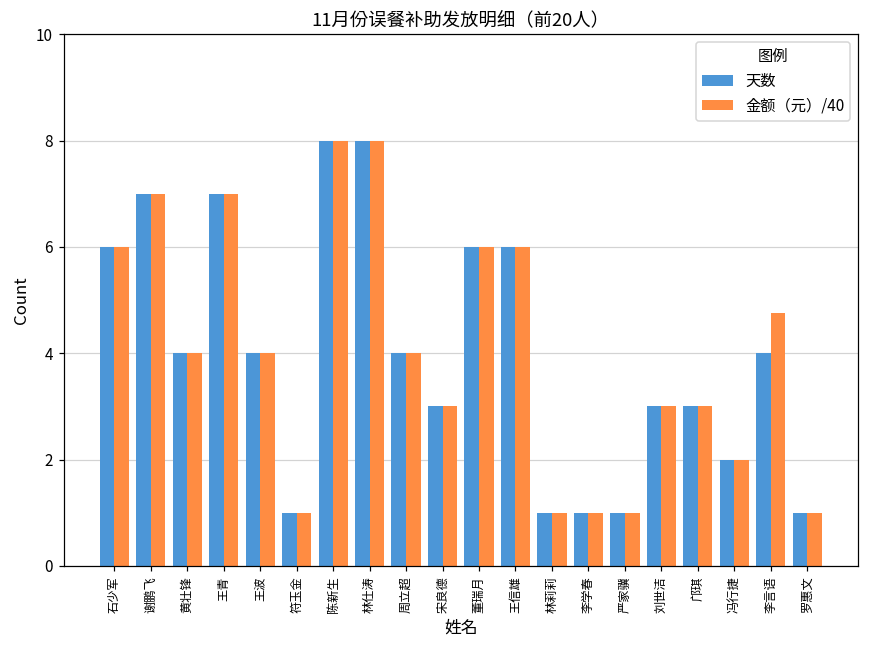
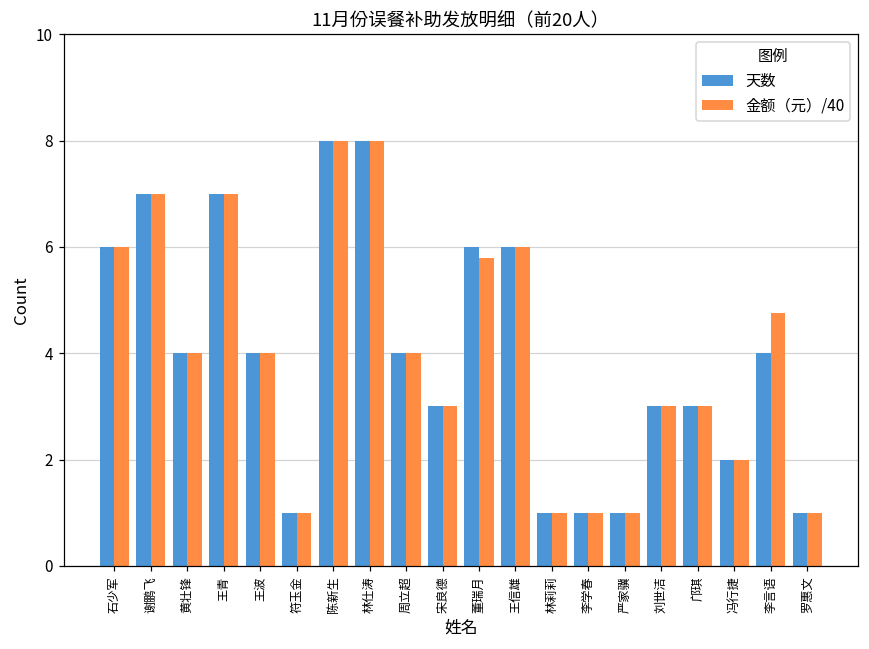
金额（元）/40, 董瑞月: 6.0 -> 5.8
